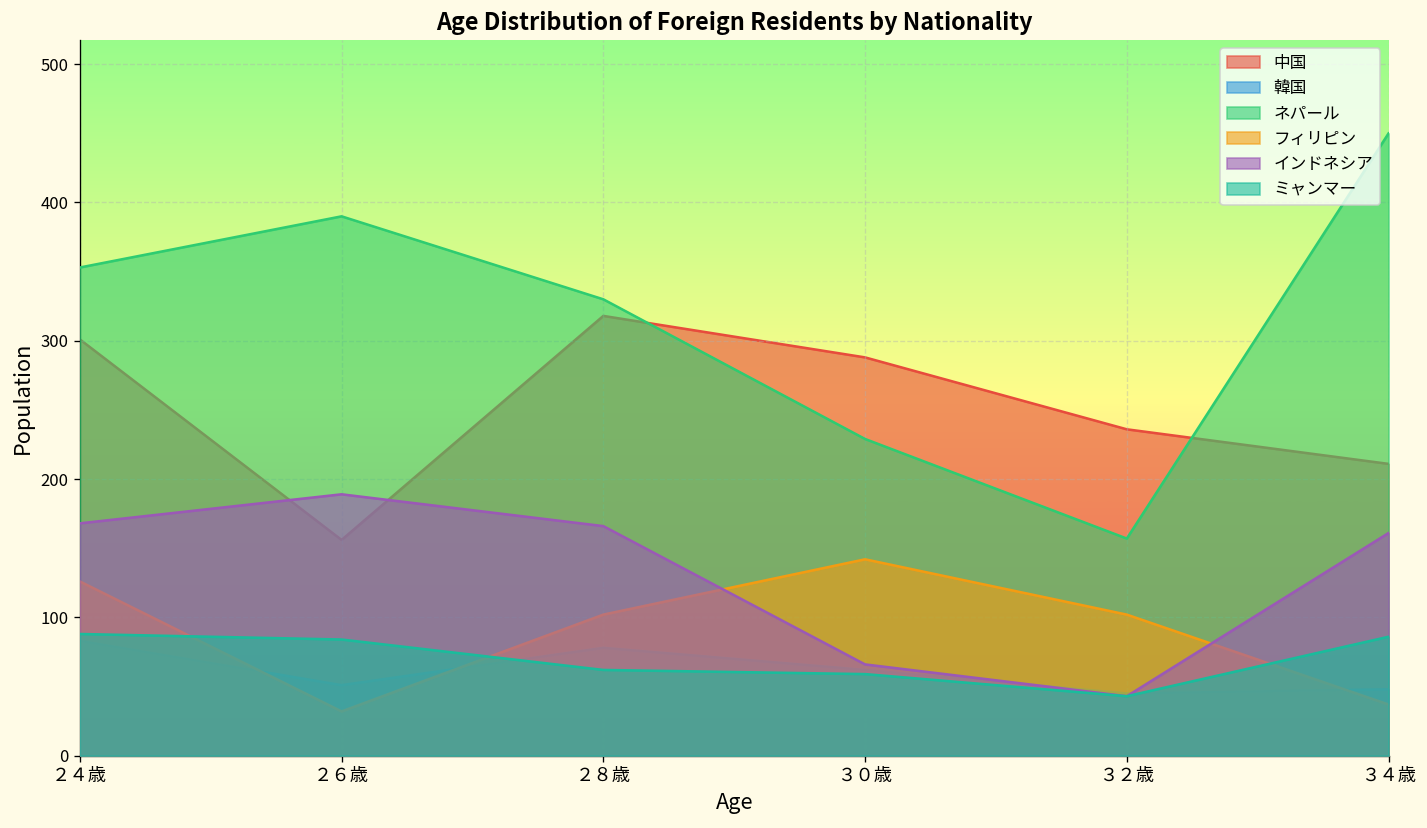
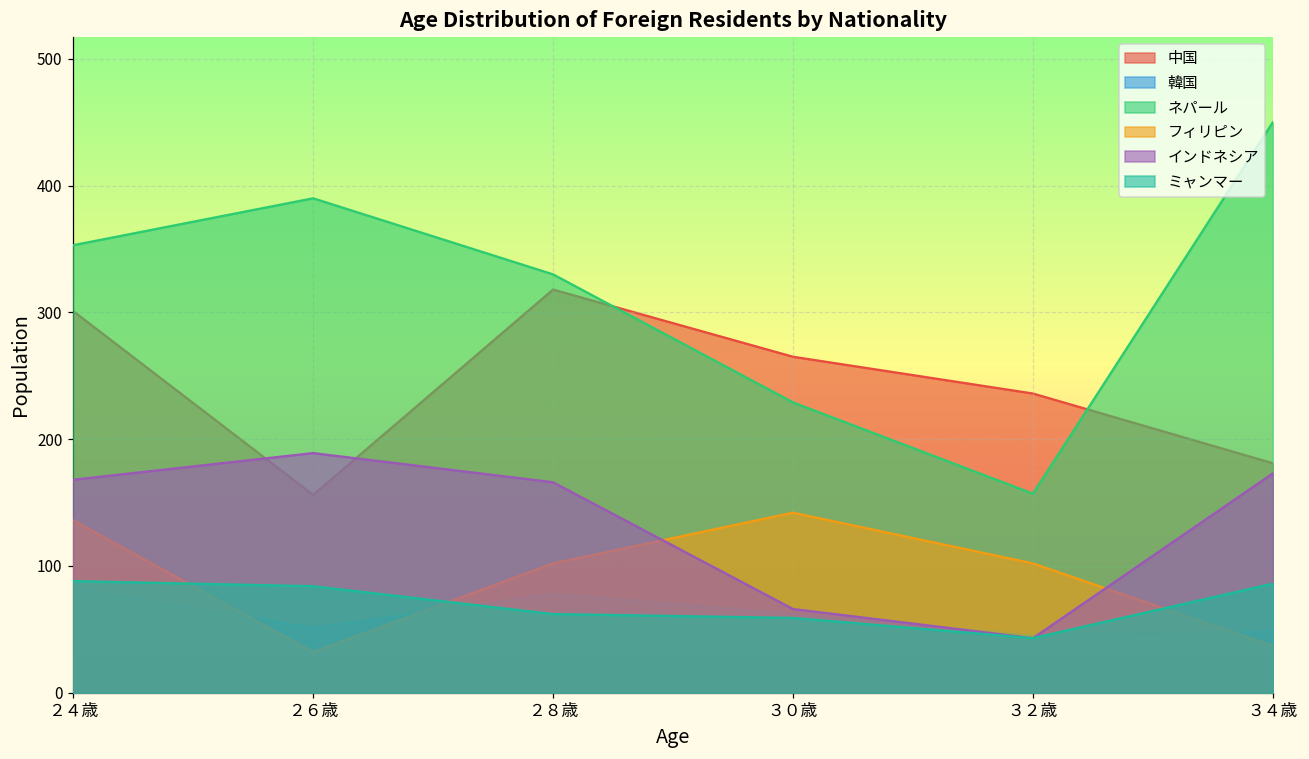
フィリピン, ２４歳: 126 -> 136
中国, ３０歳: 288 -> 265
中国, ３４歳: 211 -> 181
インドネシア, ３４歳: 161 -> 173
